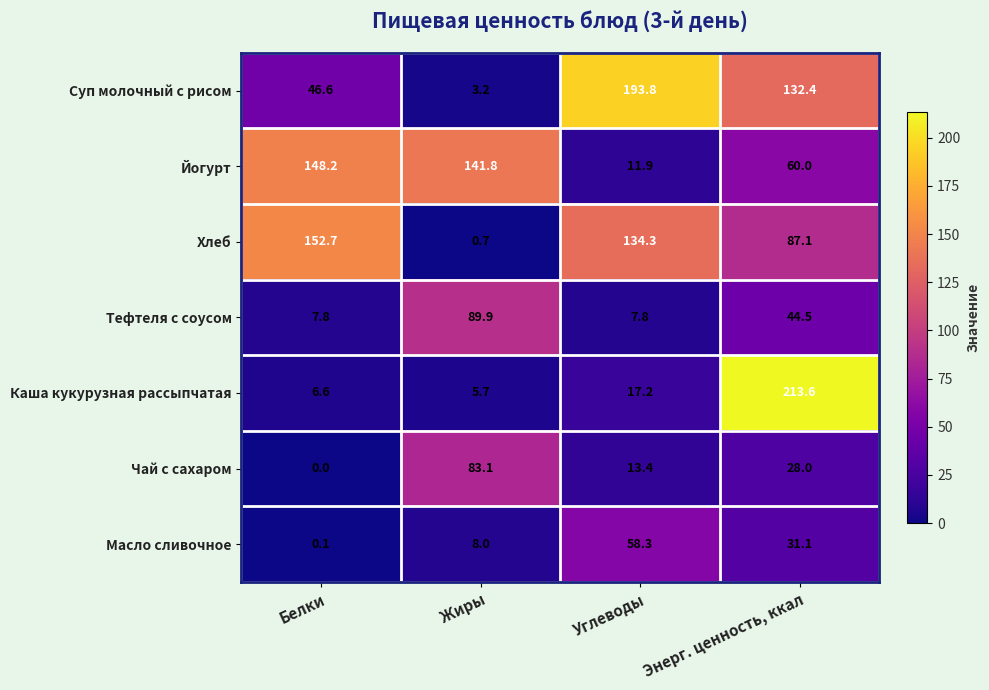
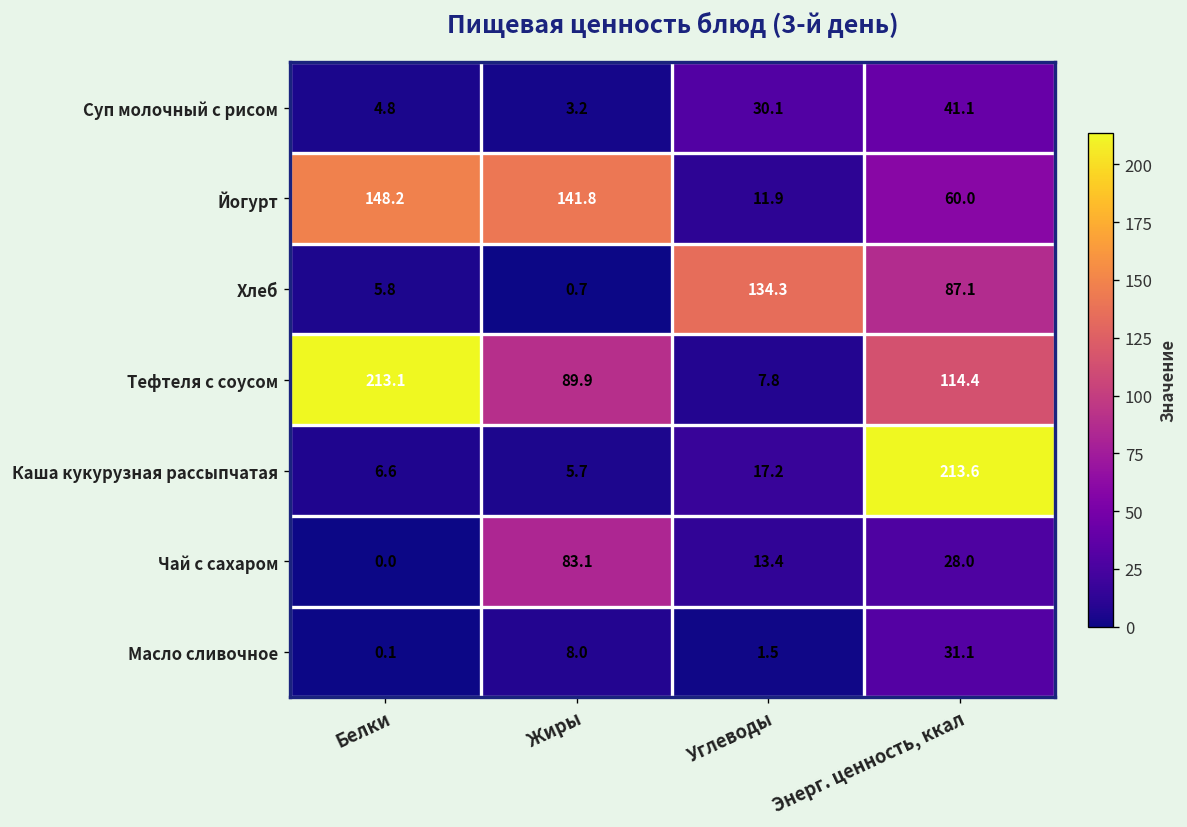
Суп молочный с рисом, Белки: 46.6 -> 4.8
Суп молочный с рисом, Углеводы: 193.8 -> 30.1
Суп молочный с рисом, Энерг. ценность, ккал: 132.4 -> 41.1
Хлеб, Белки: 152.7 -> 5.8
Тефтеля с соусом, Белки: 7.8 -> 213.1
Тефтеля с соусом, Энерг. ценность, ккал: 44.5 -> 114.4
Масло сливочное, Углеводы: 58.3 -> 1.5
